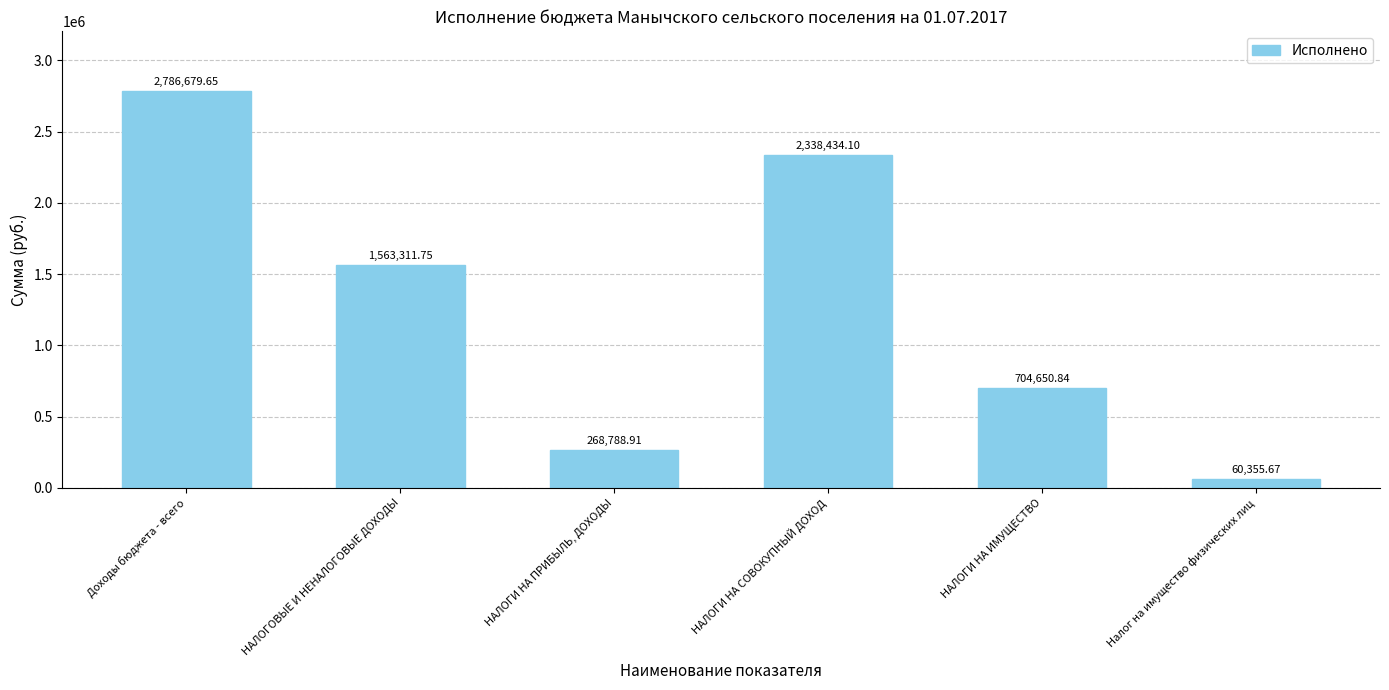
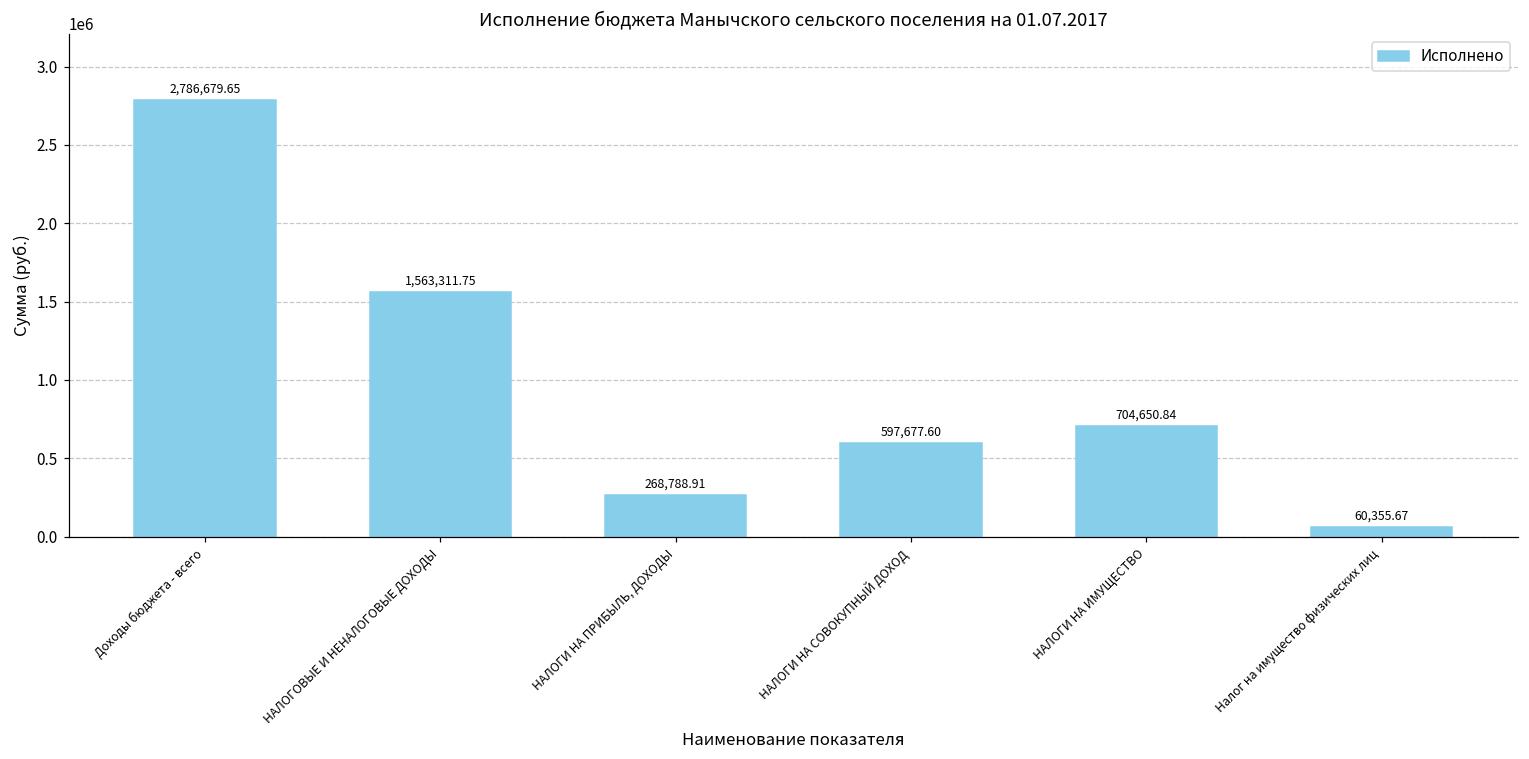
НАЛОГИ НА СОВОКУПНЫЙ ДОХОД: 2,338,434.10 -> 597,677.60
